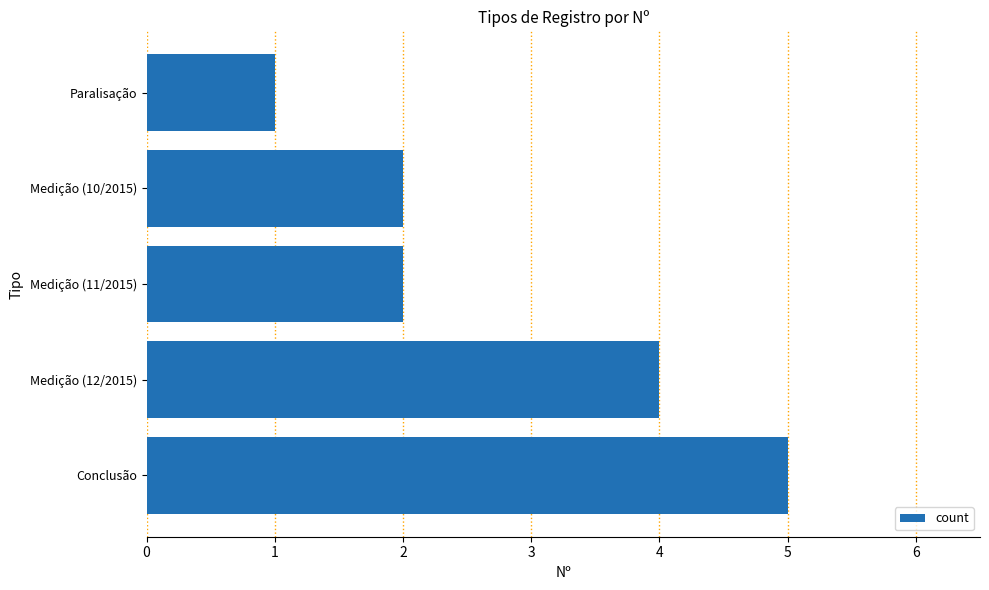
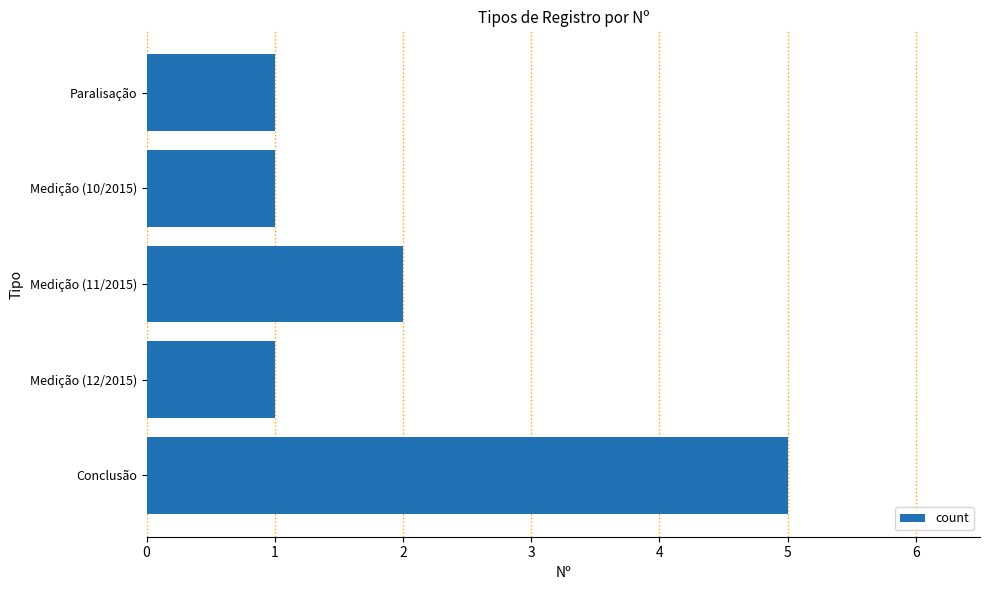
Medição (10/2015): 2 -> 1
Medição (12/2015): 4 -> 1
